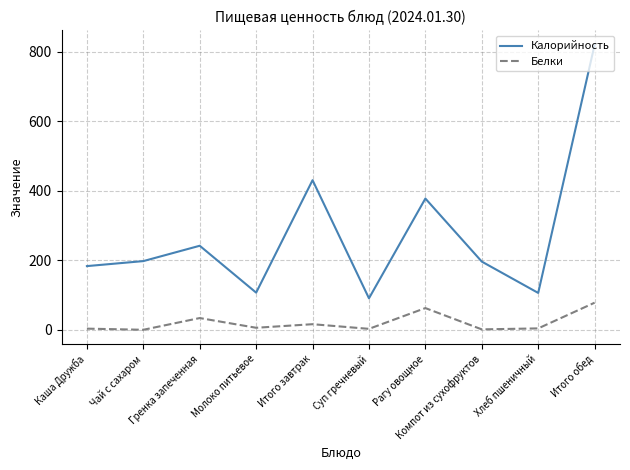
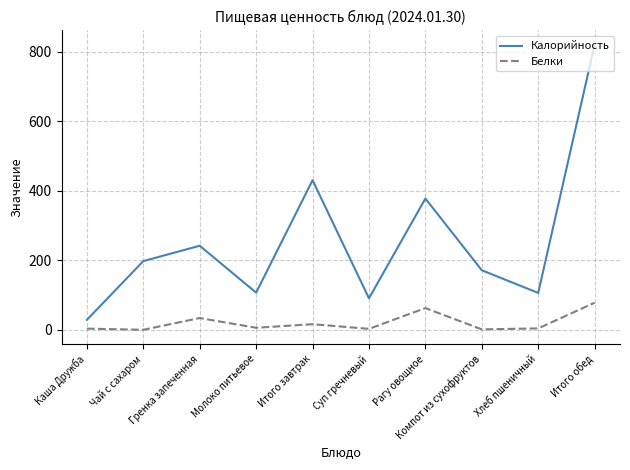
Калорийность, Каша Дружба: 180 -> 30
Калорийность, Компот из сухофруктов: 200 -> 170
